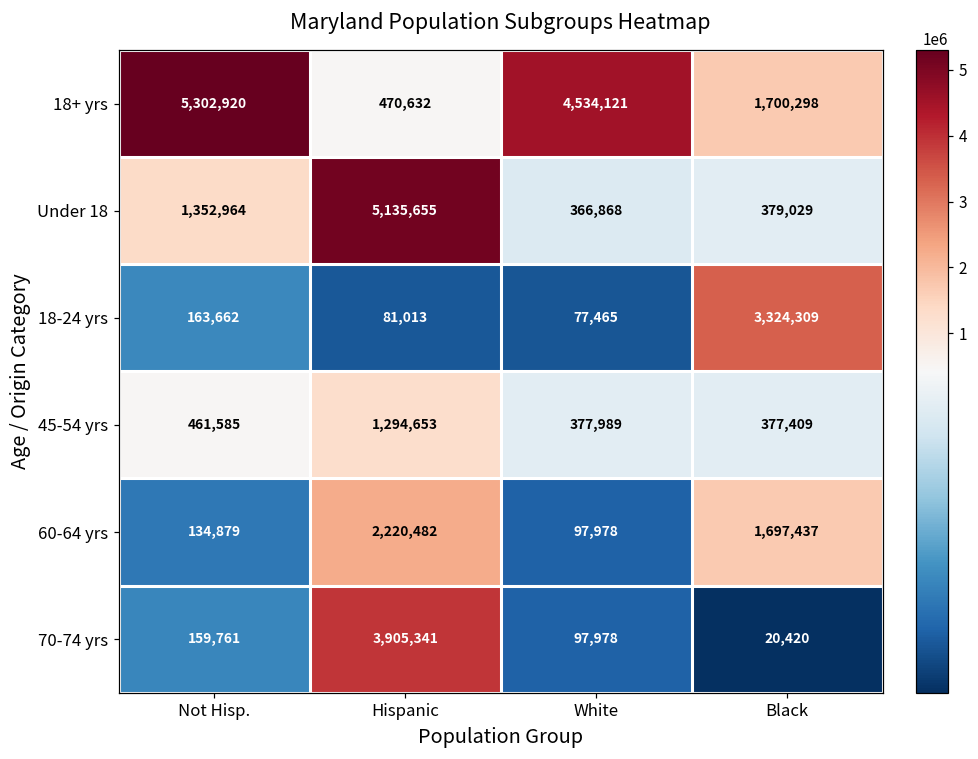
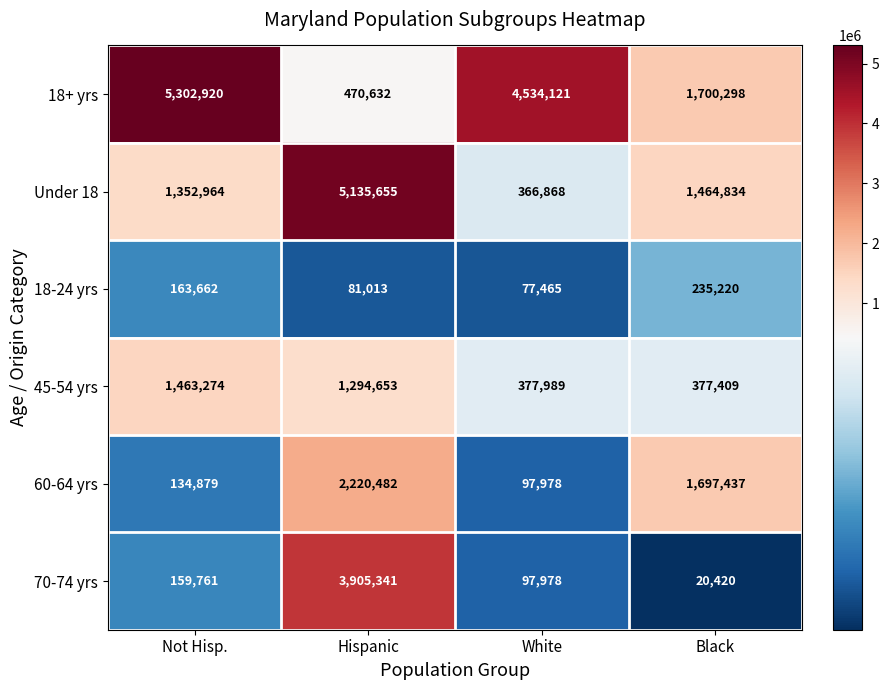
Under 18, Black: 379,029 -> 1,464,834
18-24 yrs, Black: 3,324,309 -> 235,220
45-54 yrs, Not Hisp.: 461,585 -> 1,463,274
